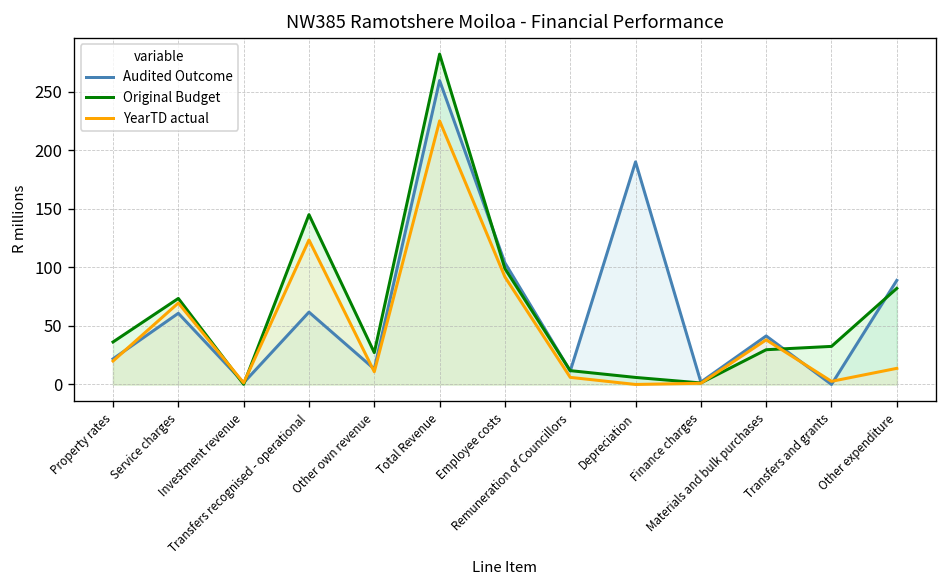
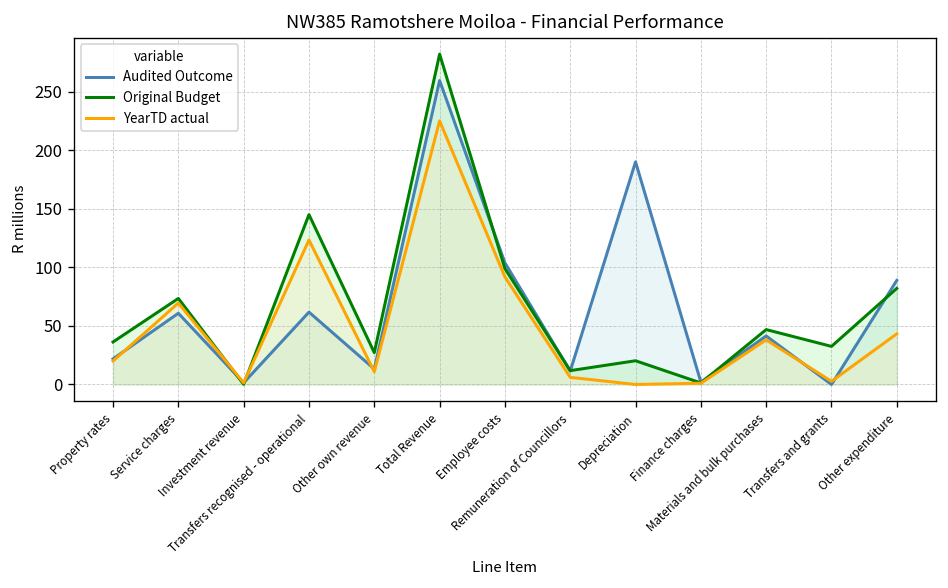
Original Budget, Depreciation: 10 -> 20
Original Budget, Materials and bulk purchases: 30 -> 50
YearTD actual, Other expenditure: 10 -> 40
